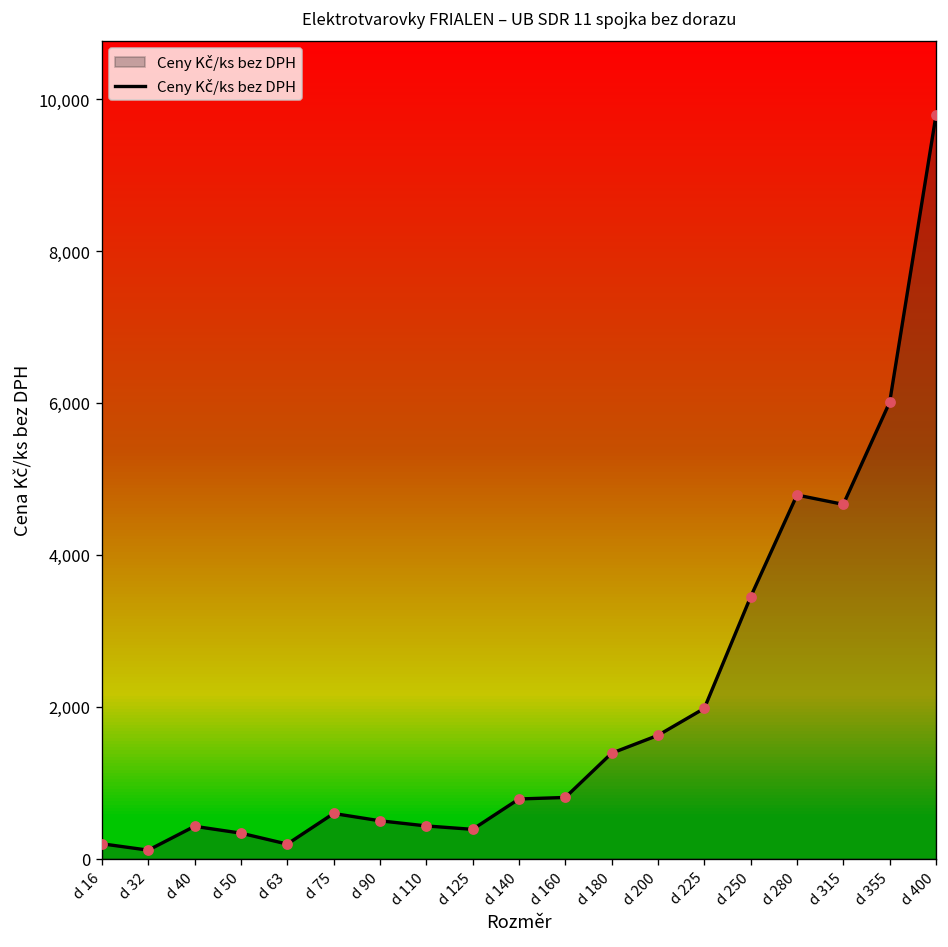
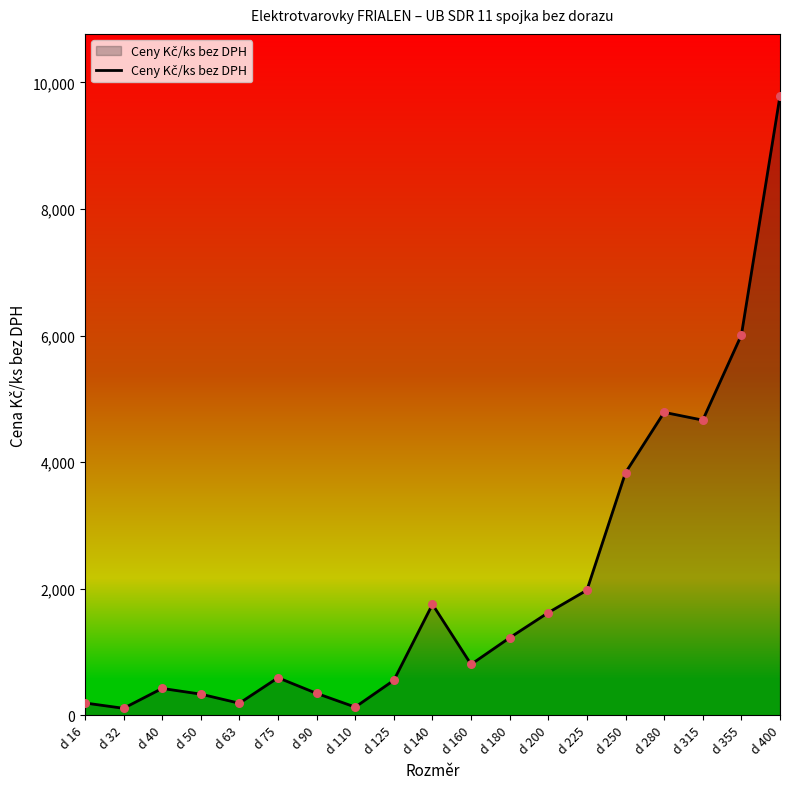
d 90: 500 -> 300
d 110: 400 -> 100
d 125: 400 -> 600
d 140: 800 -> 1,800
d 180: 1,400 -> 1,200
d 250: 3,400 -> 3,800
